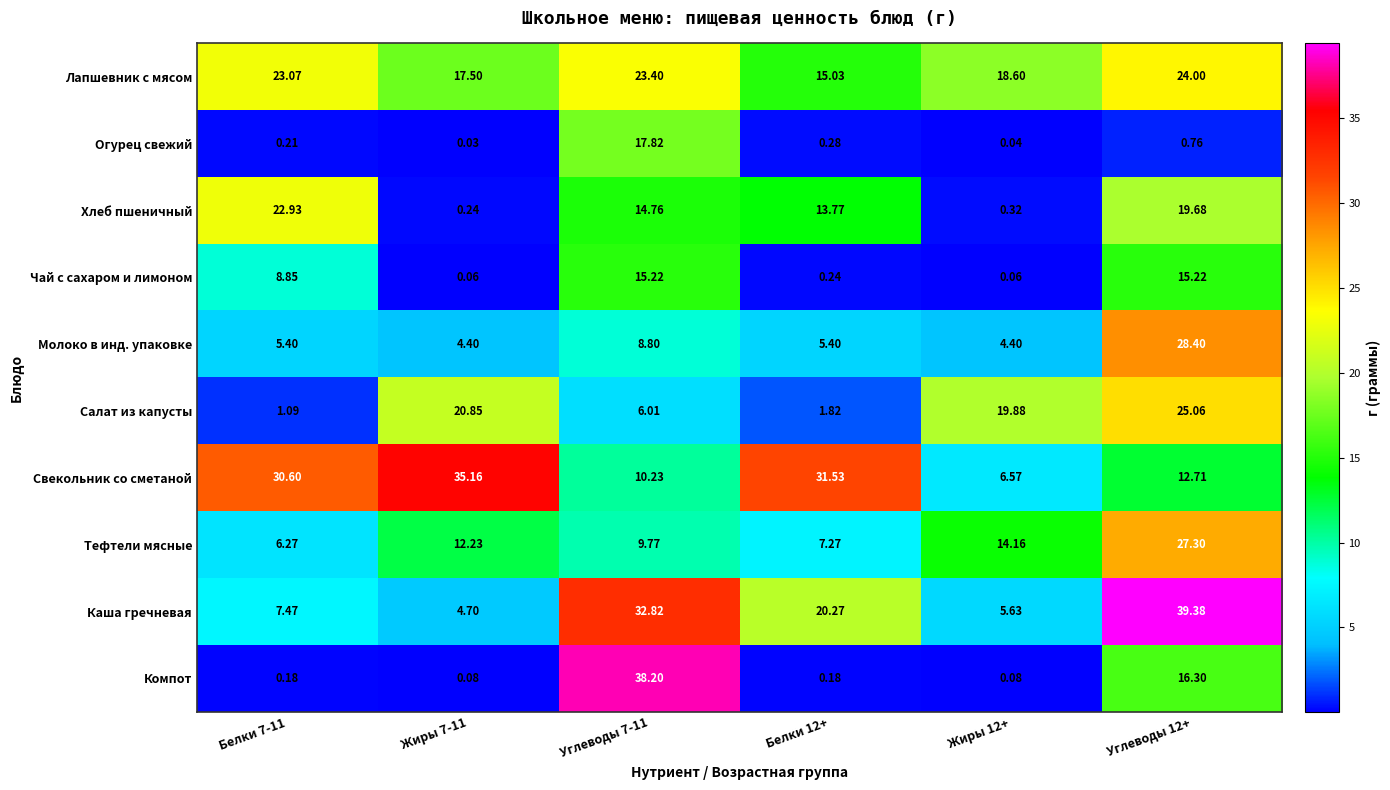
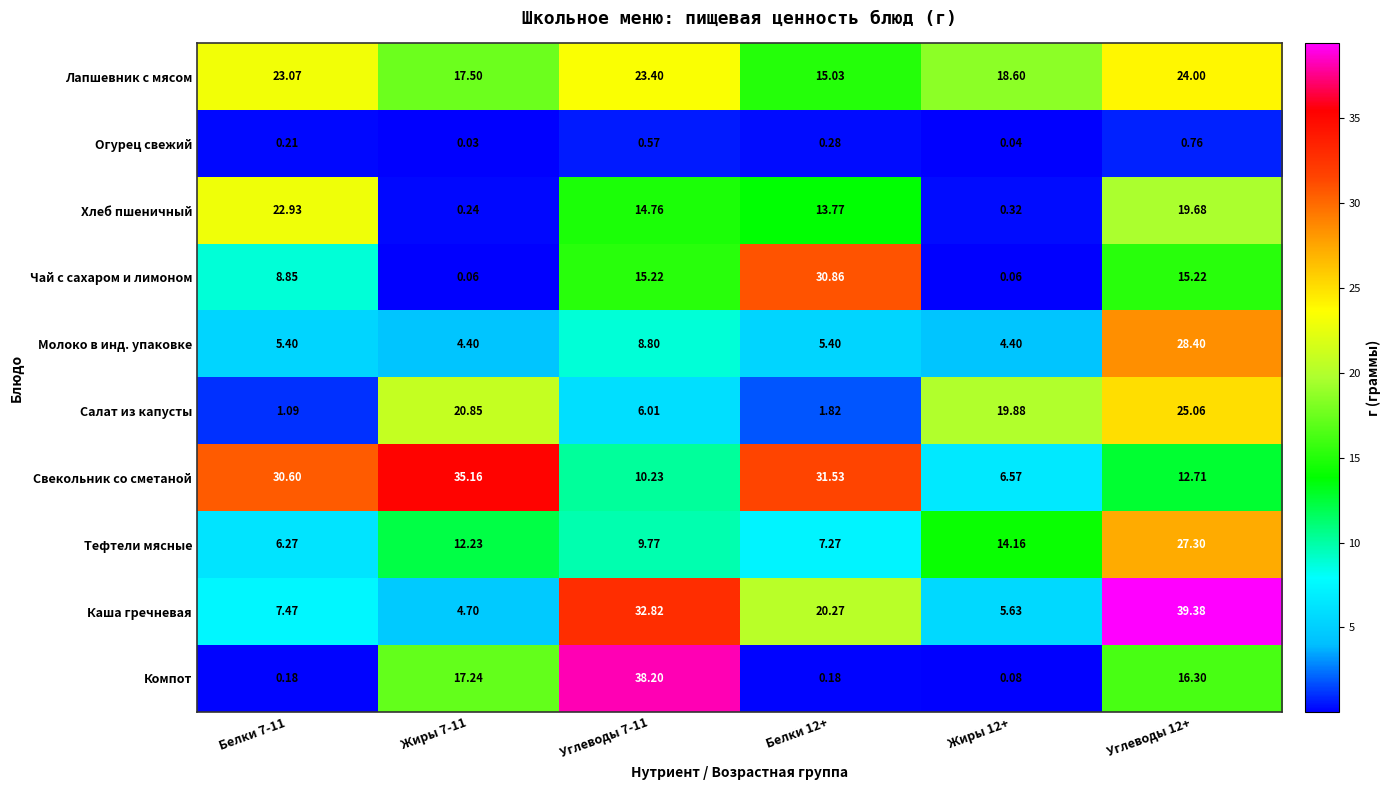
Огурец свежий, Углеводы 7-11: 17.82 -> 0.57
Чай с сахаром и лимоном, Белки 12+: 0.24 -> 30.86
Компот, Жиры 7-11: 0.08 -> 17.24
